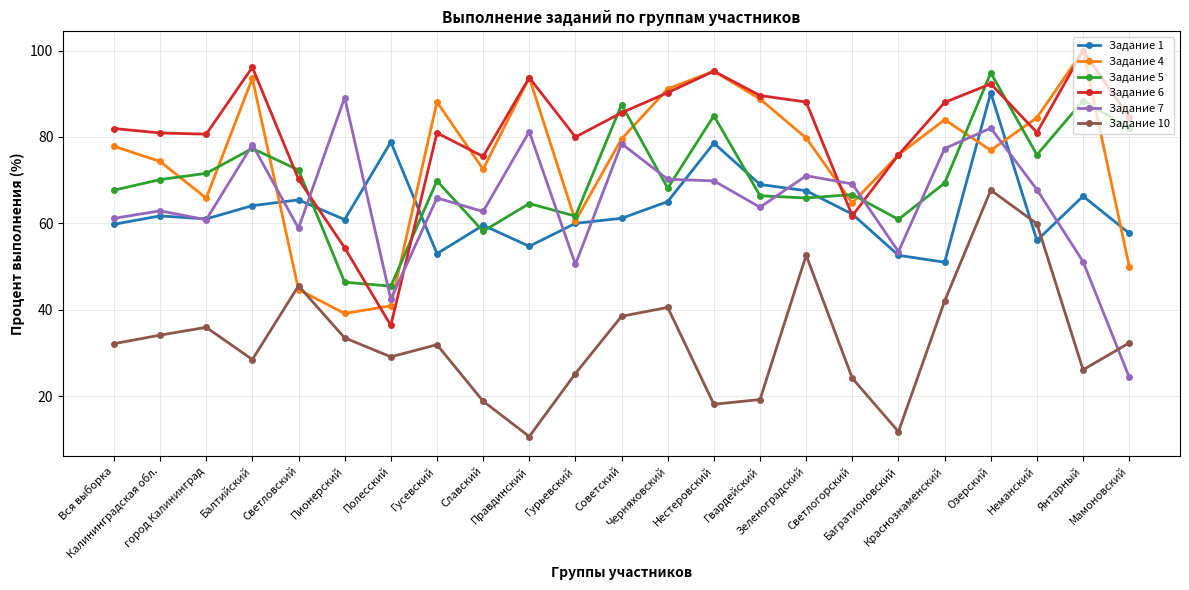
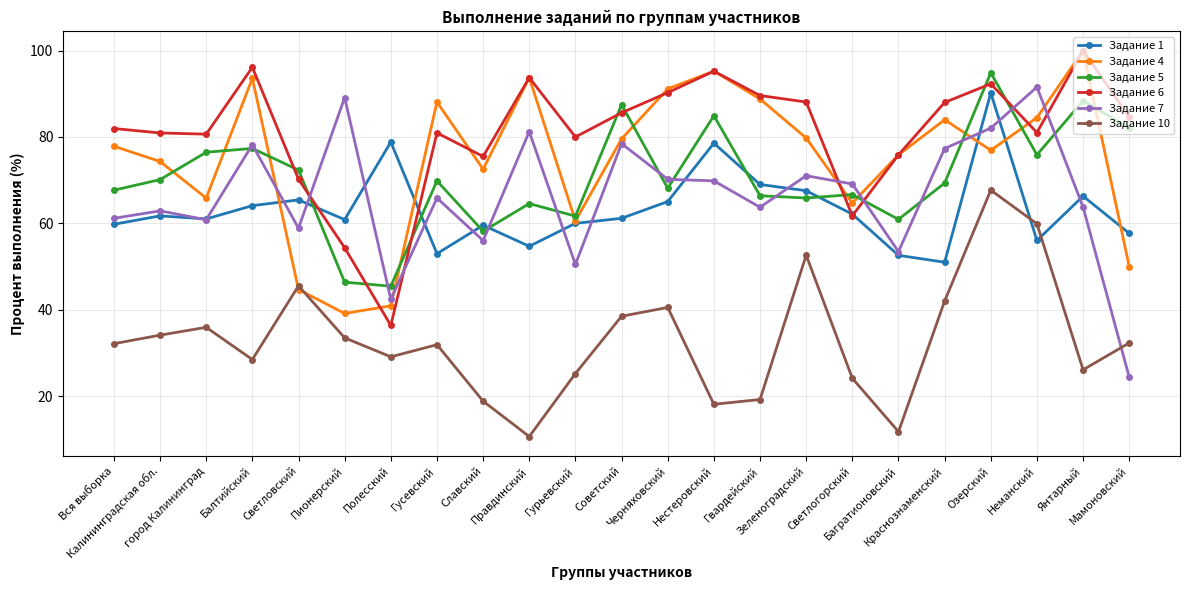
Задание 5, город Калининград: 72 -> 76
Задание 7, Славский: 63 -> 56
Задание 7, Неманский: 68 -> 92
Задание 7, Янтарный: 51 -> 64
